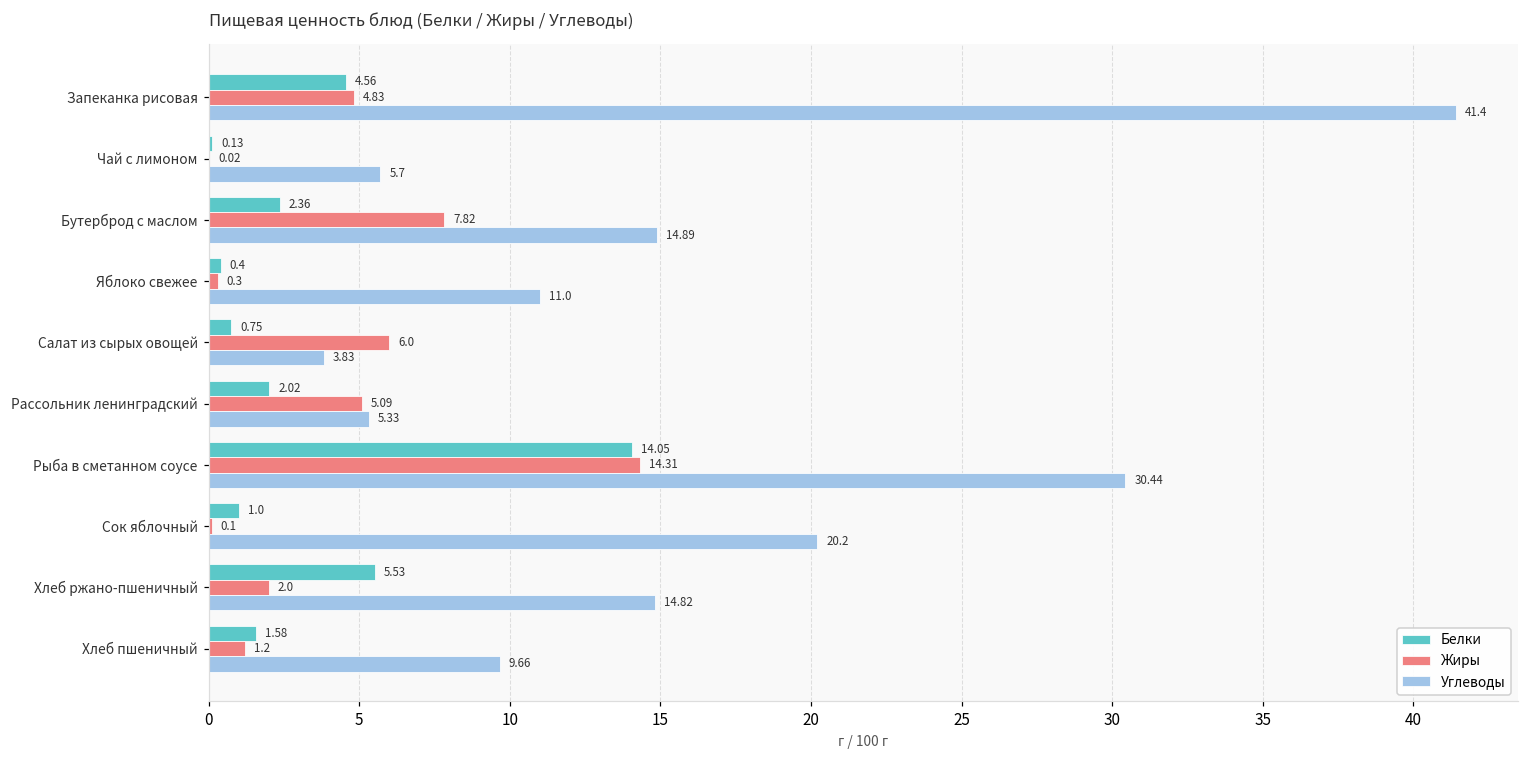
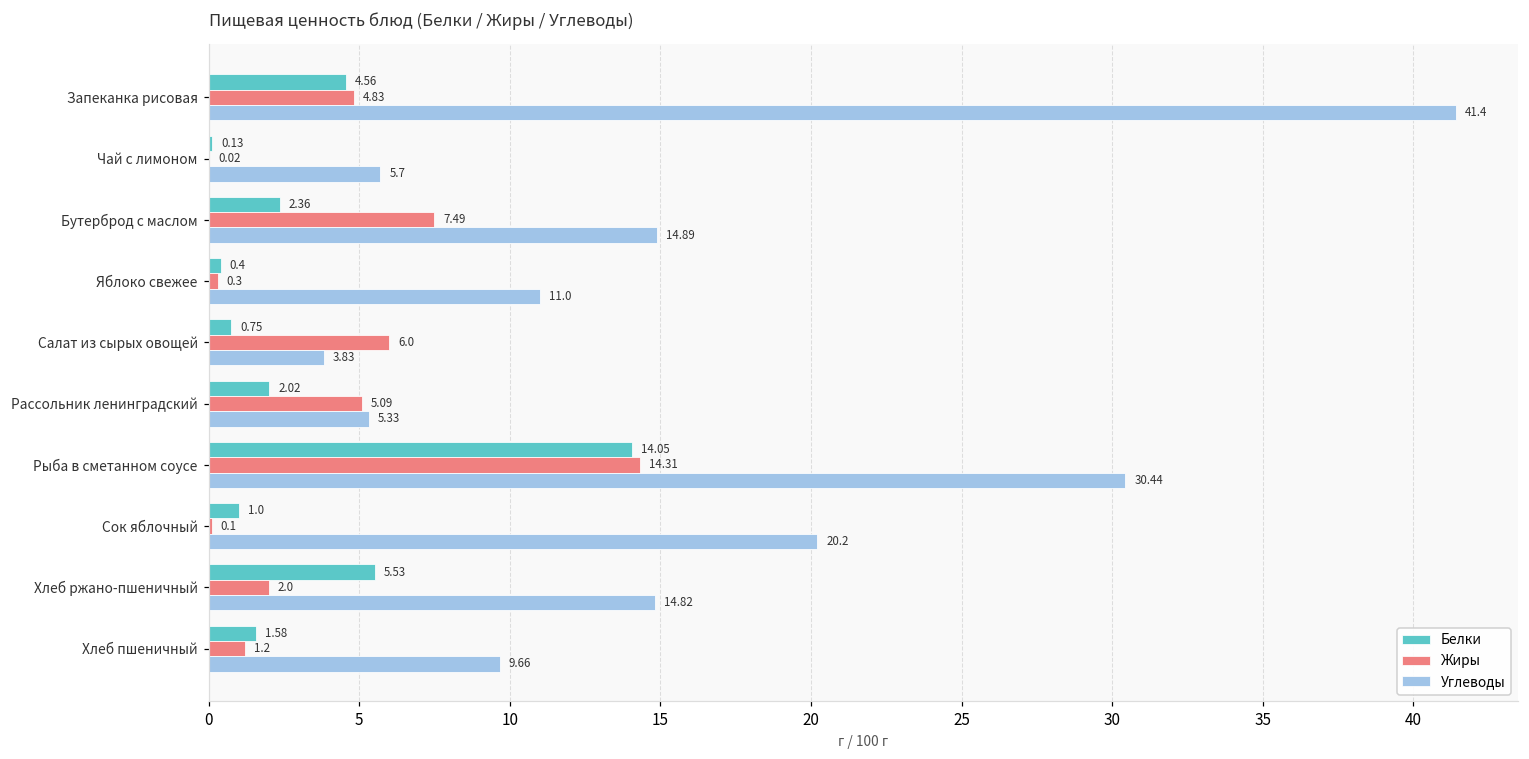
Жиры, Бутерброд с маслом: 7.82 -> 7.49
